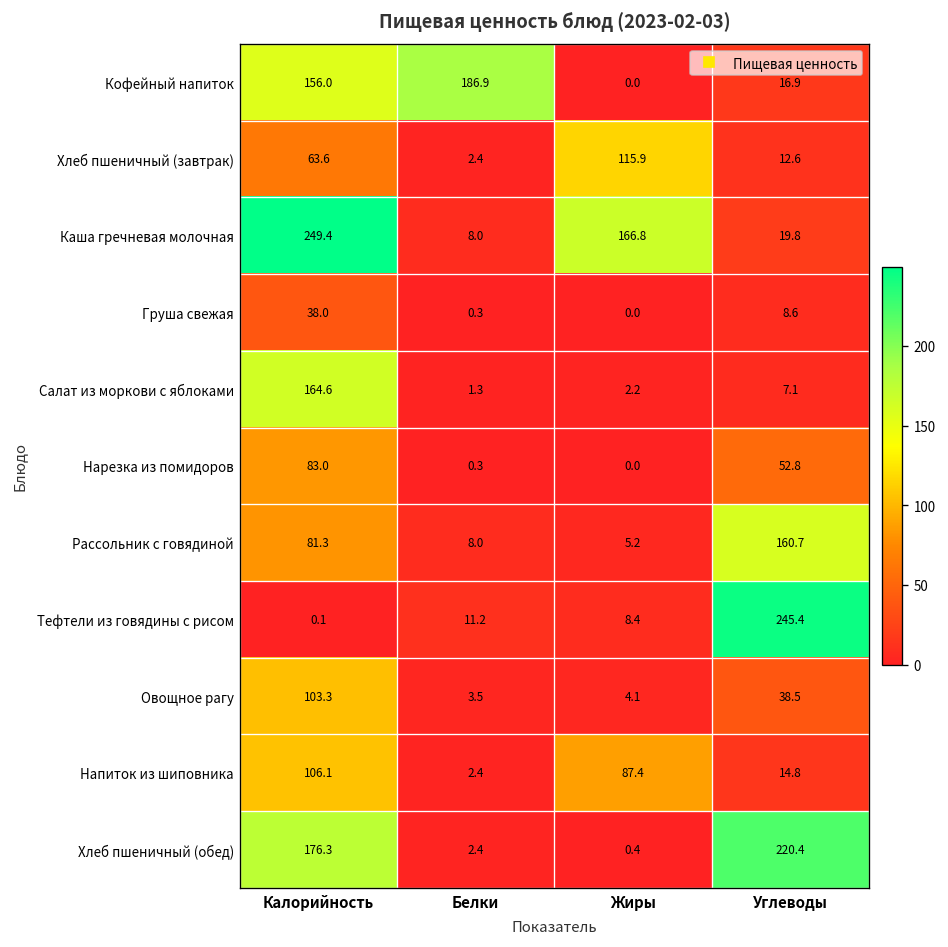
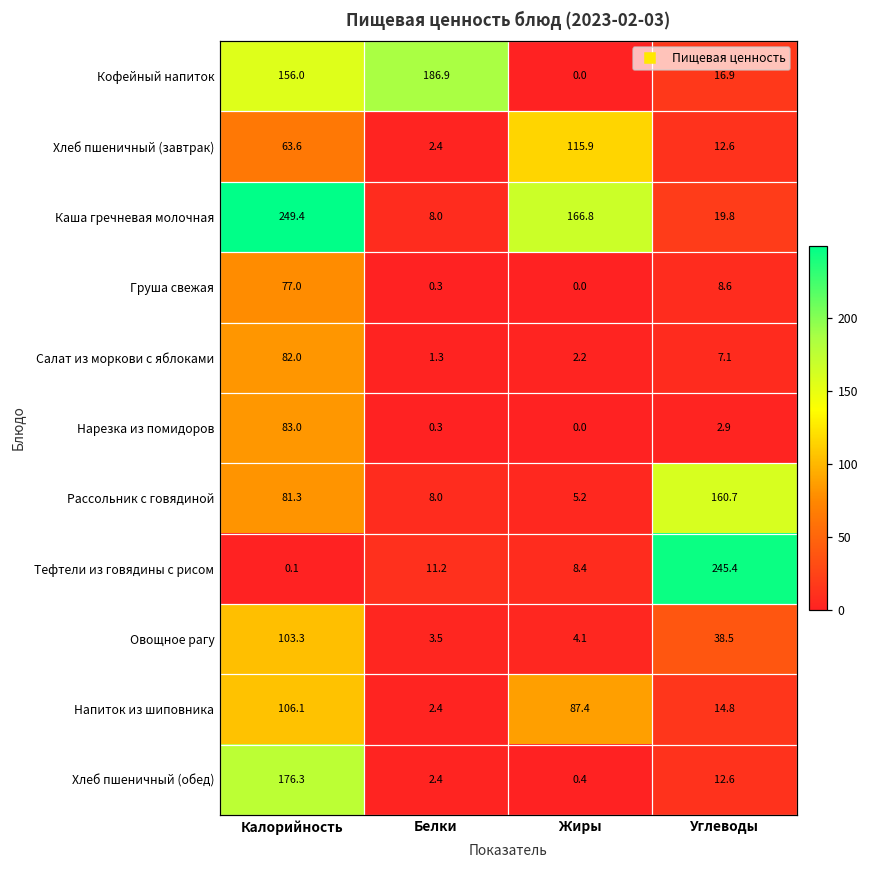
Груша свежая, Калорийность: 38.0 -> 77.0
Салат из моркови с яблоками, Калорийность: 164.6 -> 82.0
Нарезка из помидоров, Углеводы: 52.8 -> 2.9
Хлеб пшеничный (обед), Углеводы: 220.4 -> 12.6
